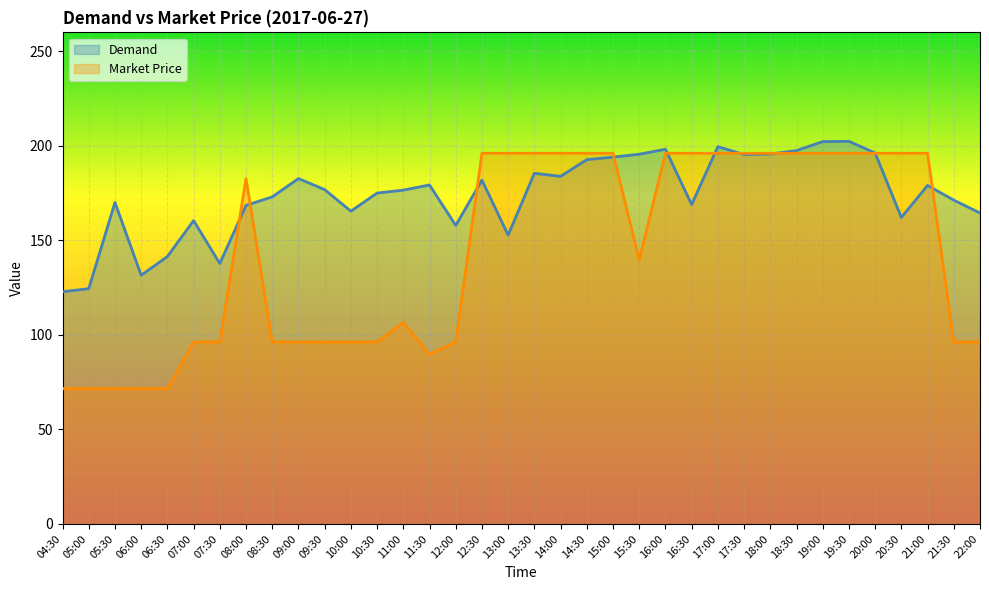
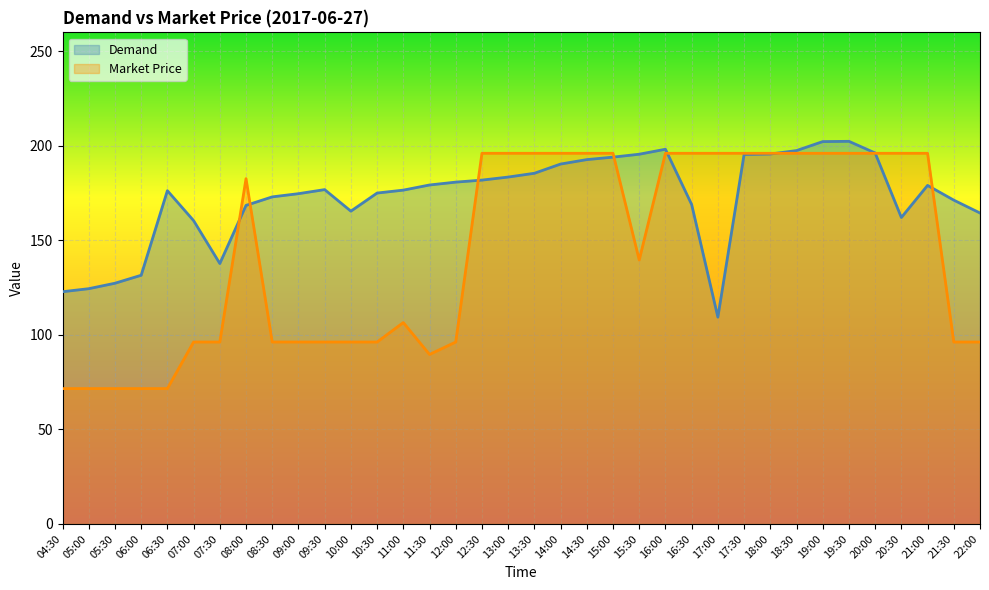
Demand, 05:30: 170 -> 127
Demand, 06:30: 141 -> 176
Demand, 09:00: 183 -> 175
Demand, 12:00: 158 -> 181
Demand, 13:00: 153 -> 183
Demand, 14:00: 184 -> 190
Demand, 17:00: 200 -> 109
